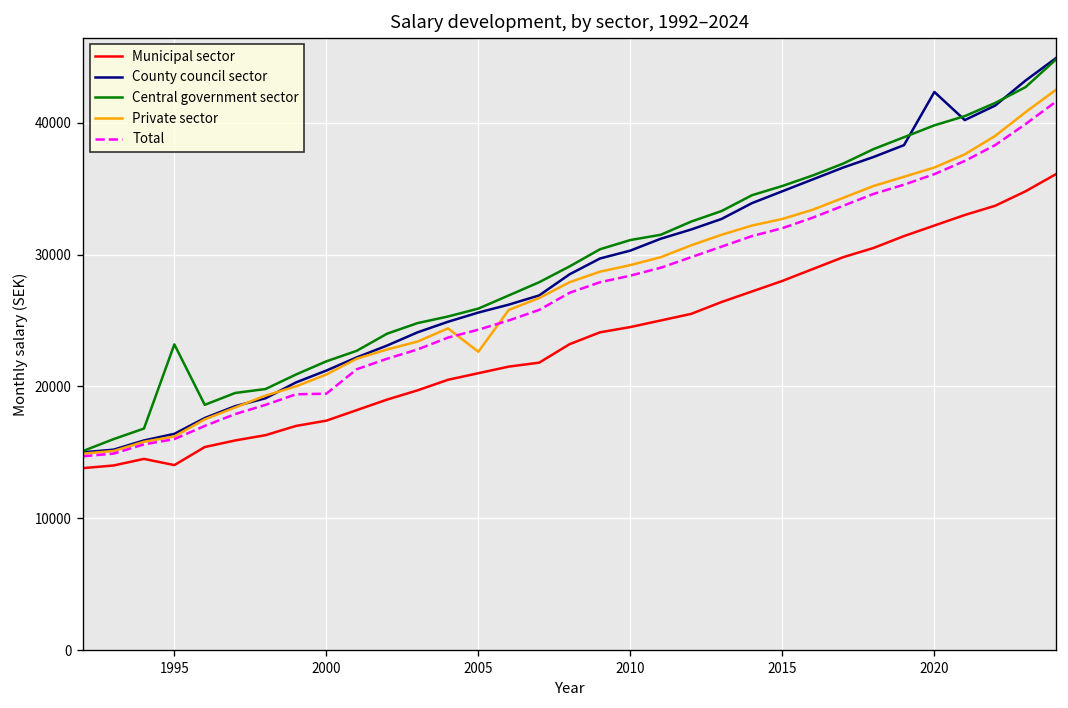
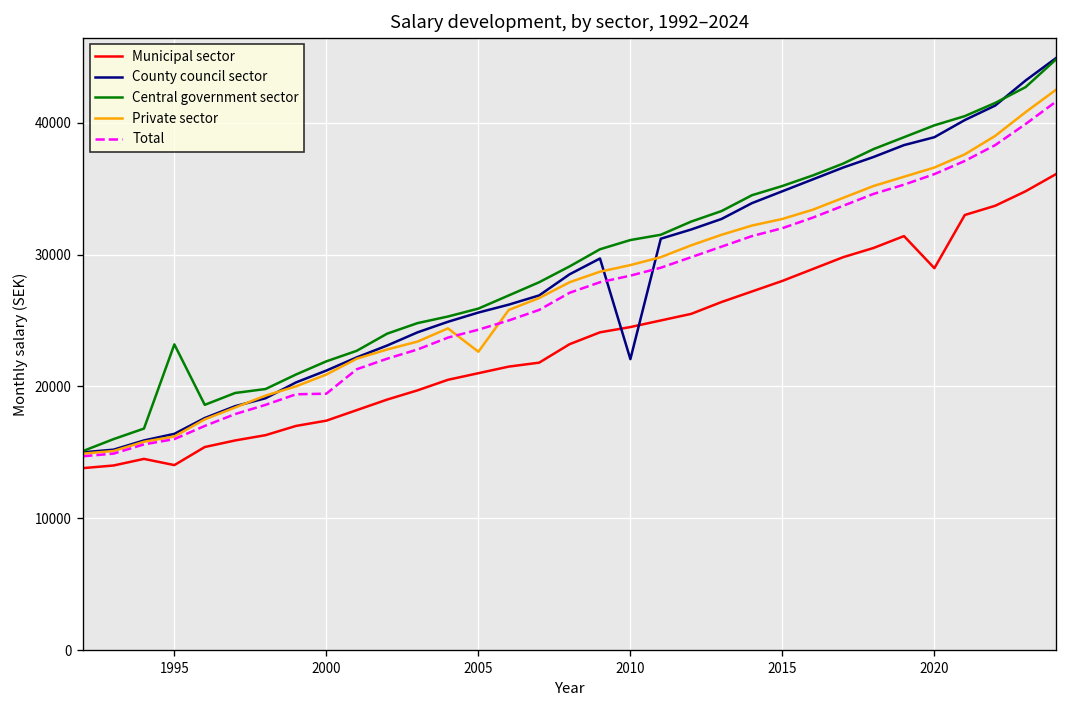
County council sector, 2010: 30300 -> 22100
Municipal sector, 2020: 32200 -> 29000
County council sector, 2020: 42300 -> 38900
